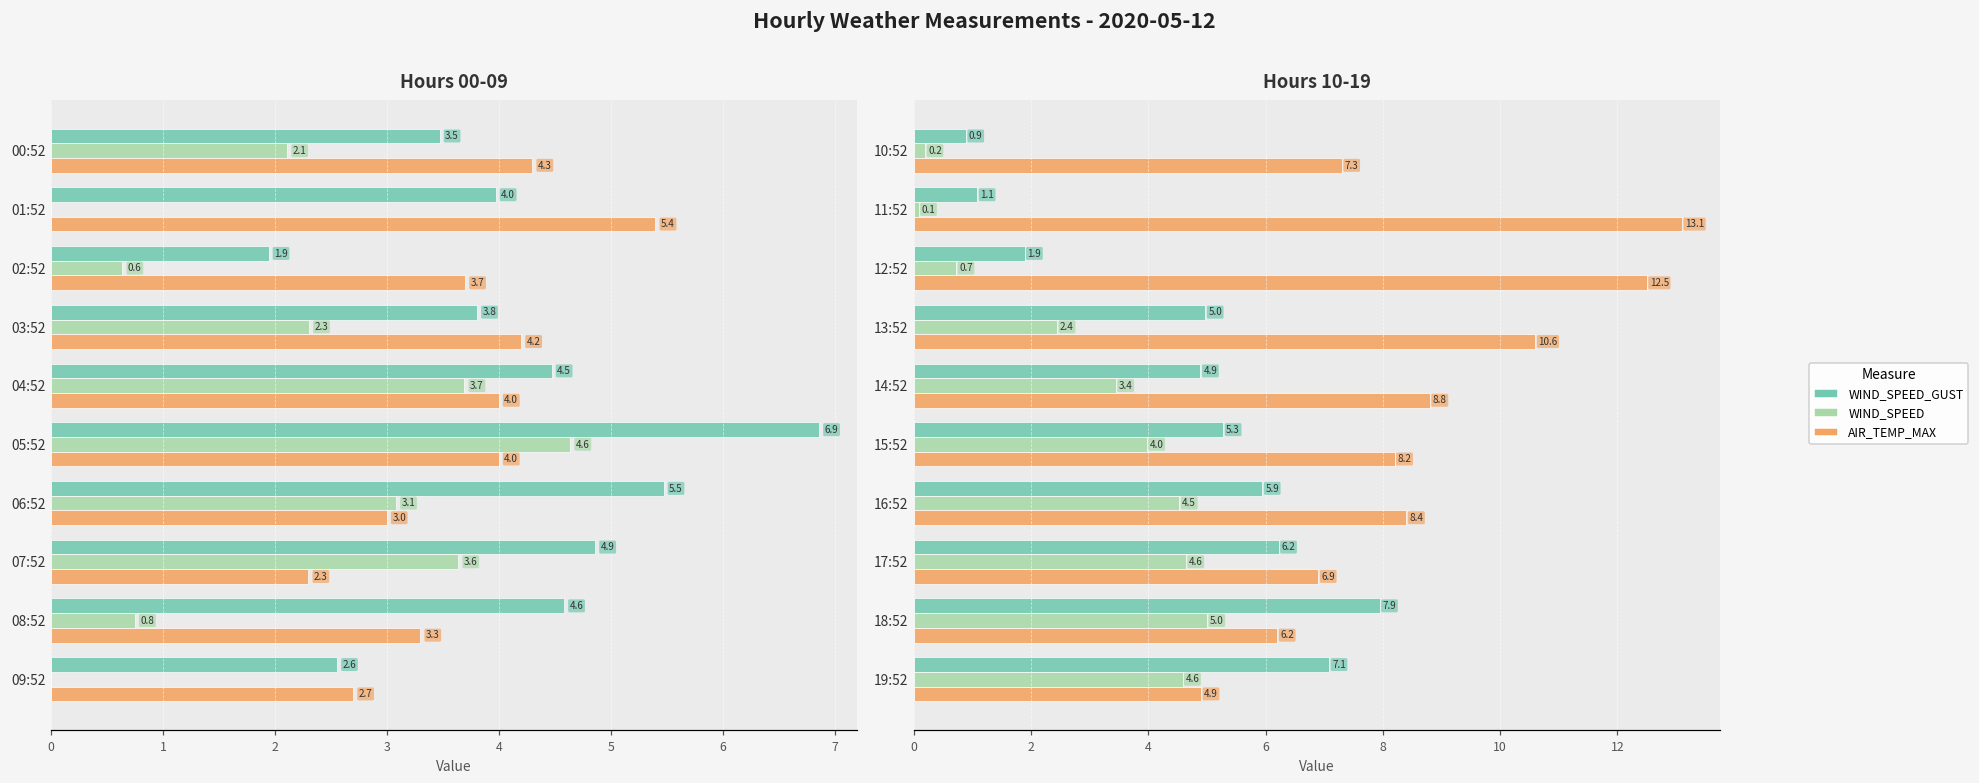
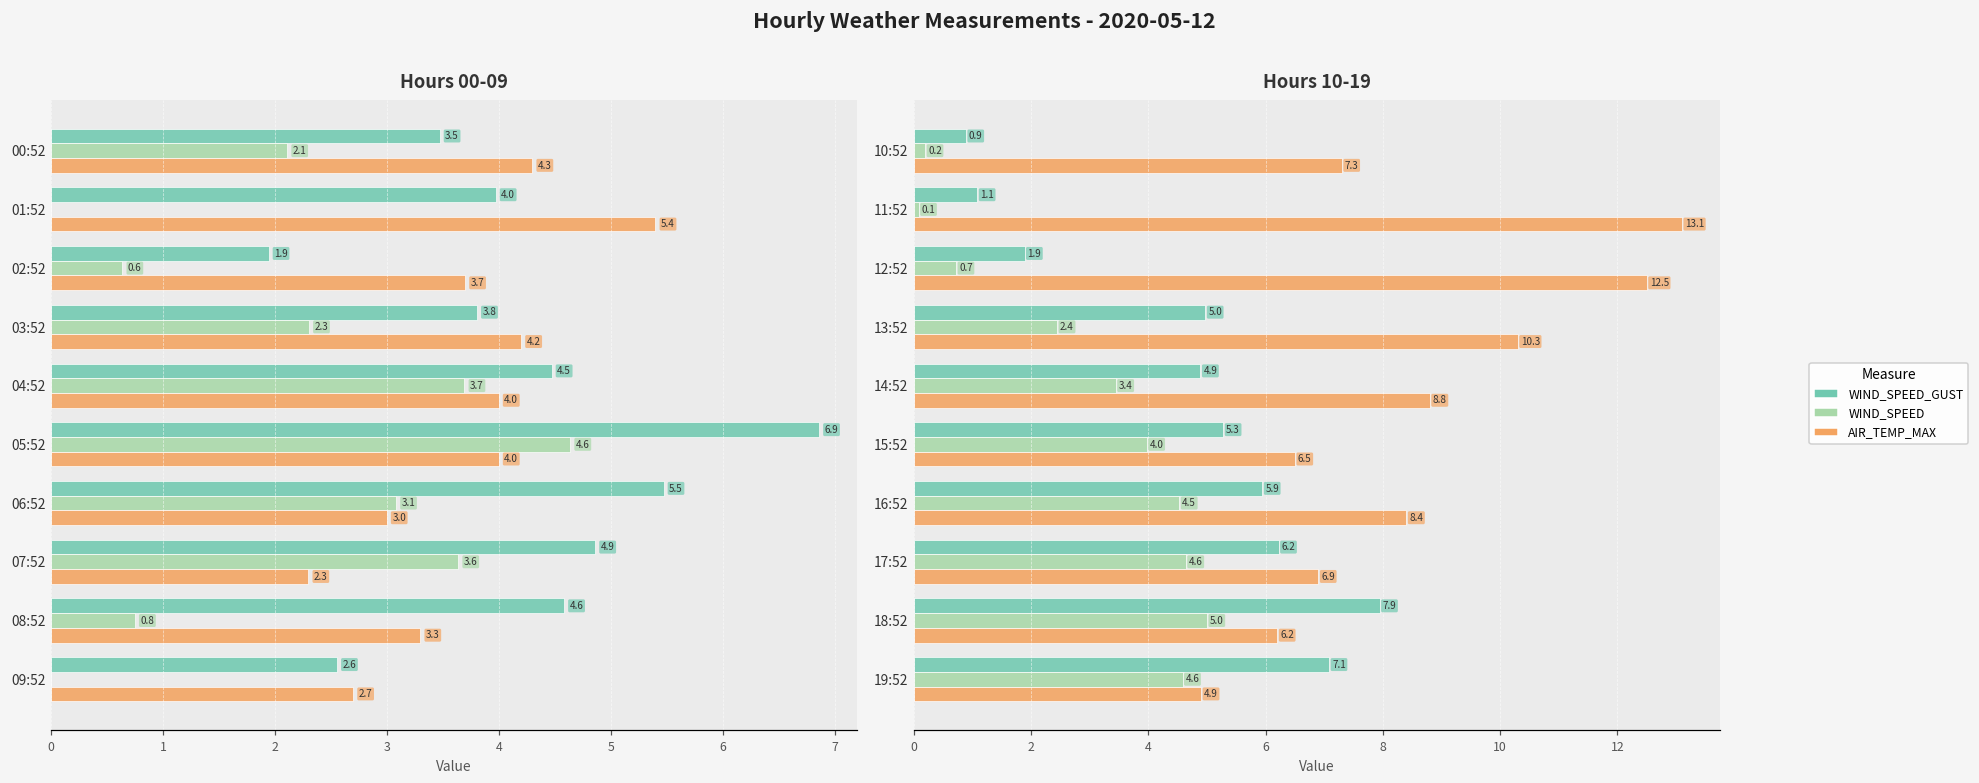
Hours 10-19, AIR_TEMP_MAX, 13:52: 10.6 -> 10.3
Hours 10-19, AIR_TEMP_MAX, 15:52: 8.2 -> 6.5
